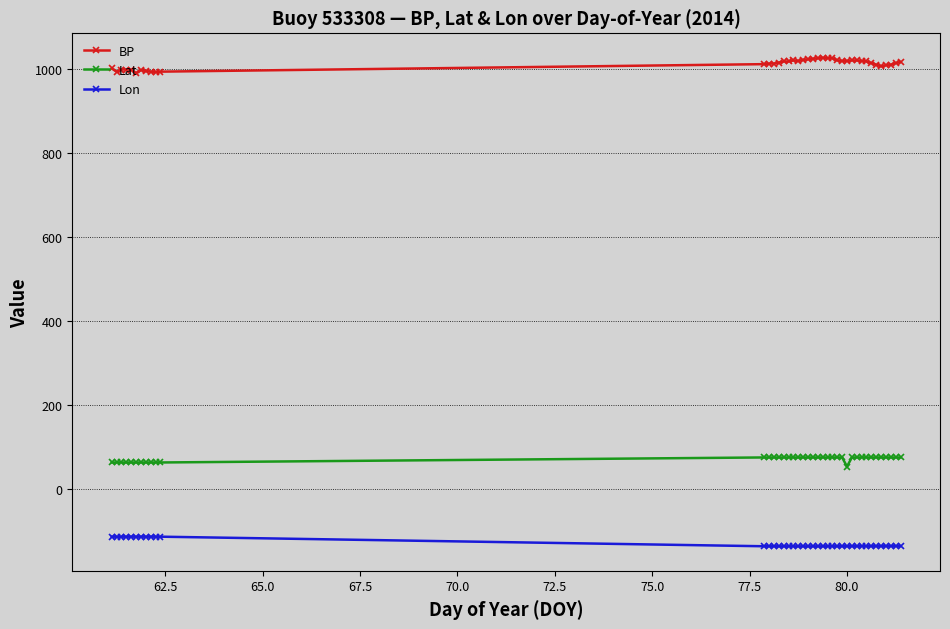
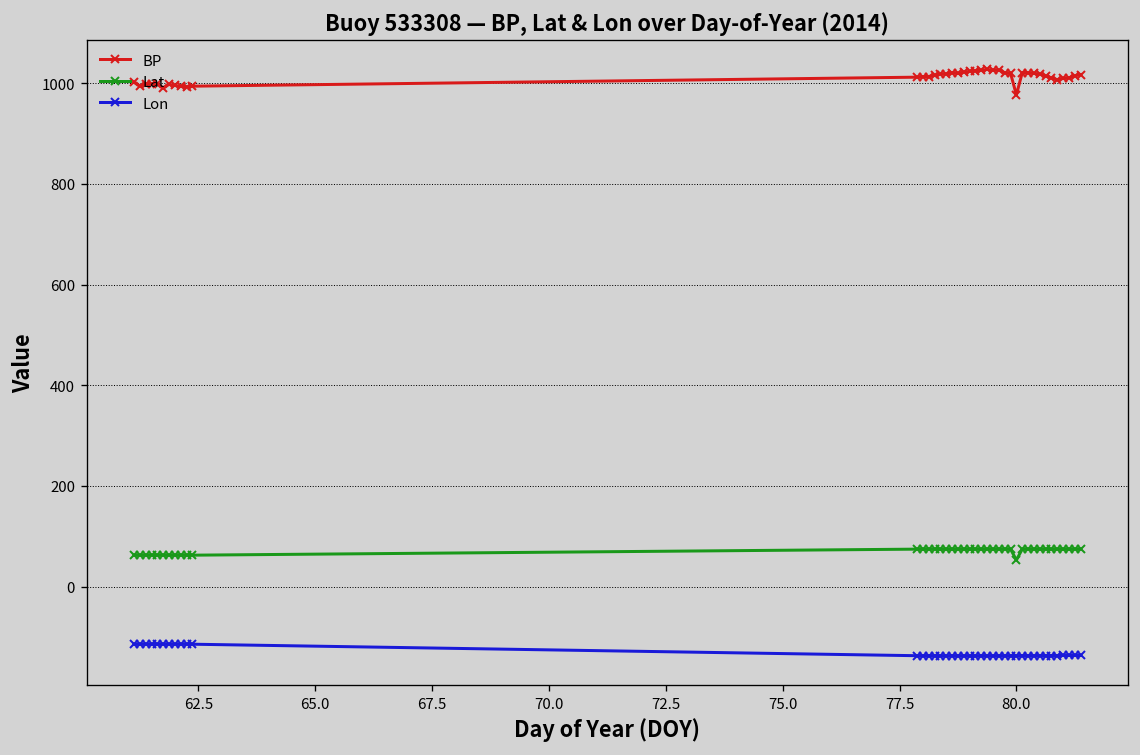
BP, 80.0: 1020 -> 980
